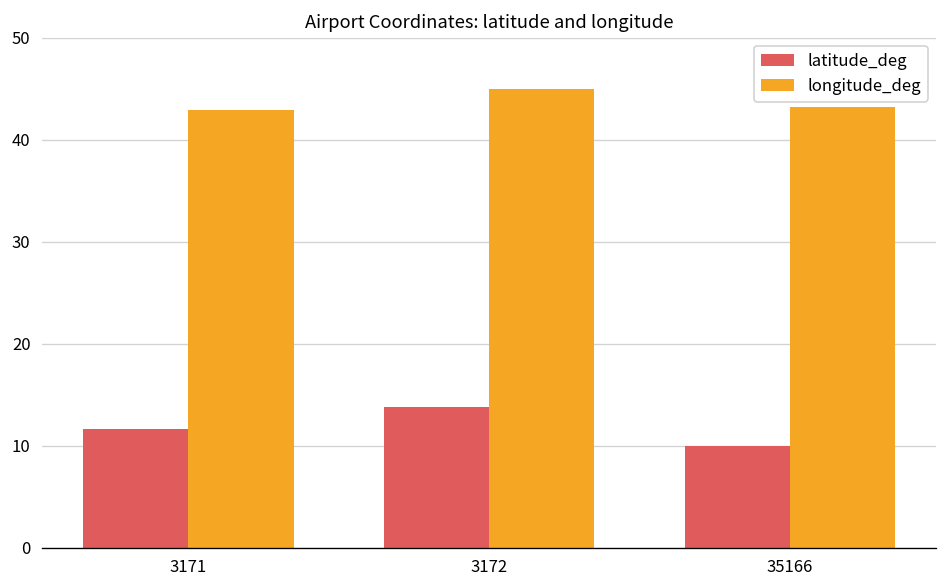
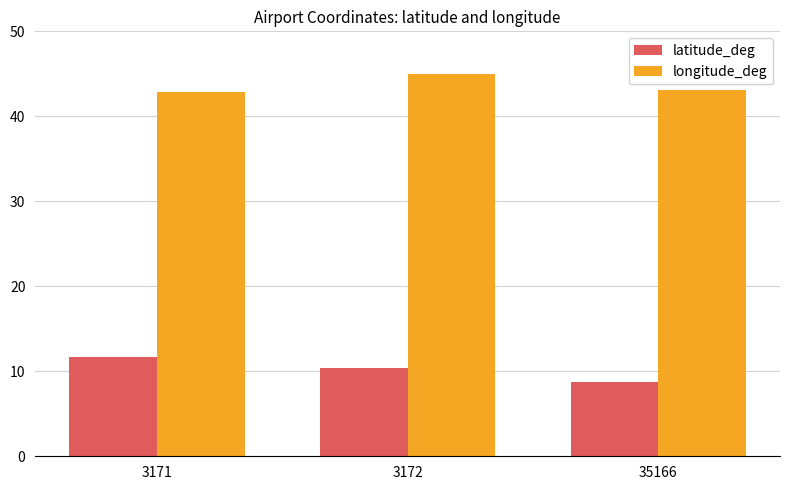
latitude_deg, 3172: 14 -> 10
latitude_deg, 35166: 10 -> 9
